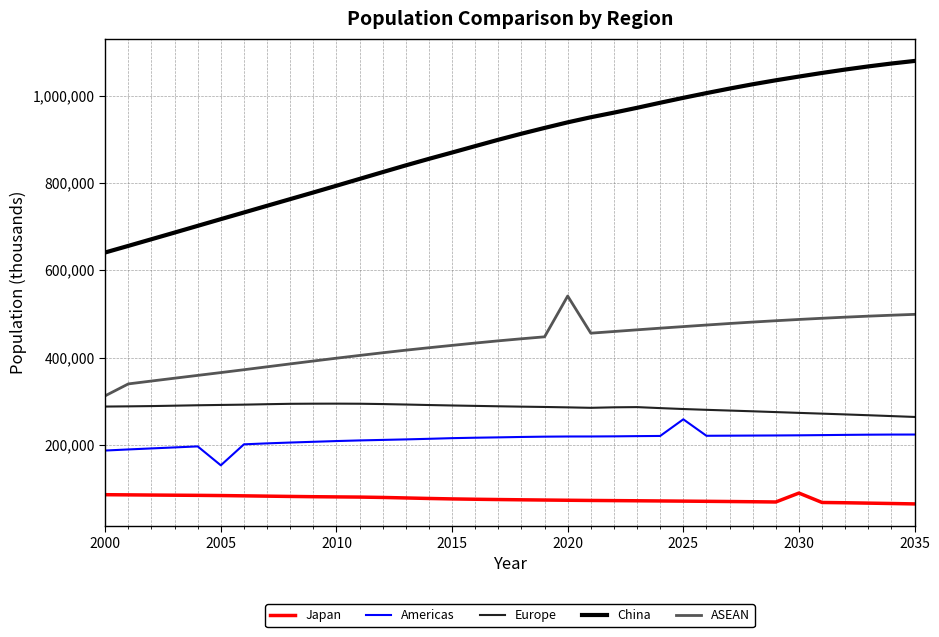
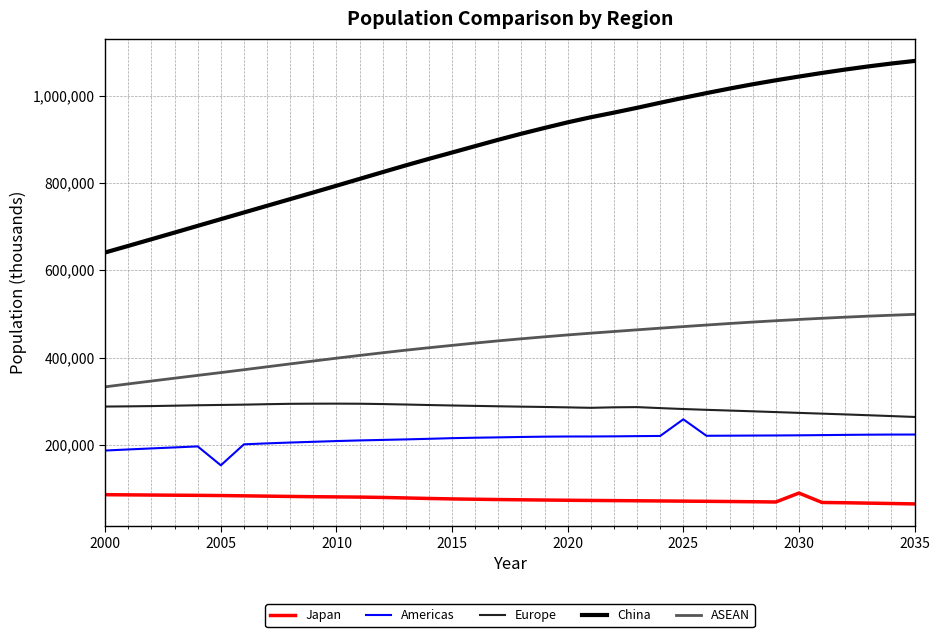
ASEAN, 2000: 310,000 -> 330,000
ASEAN, 2020: 540,000 -> 450,000
